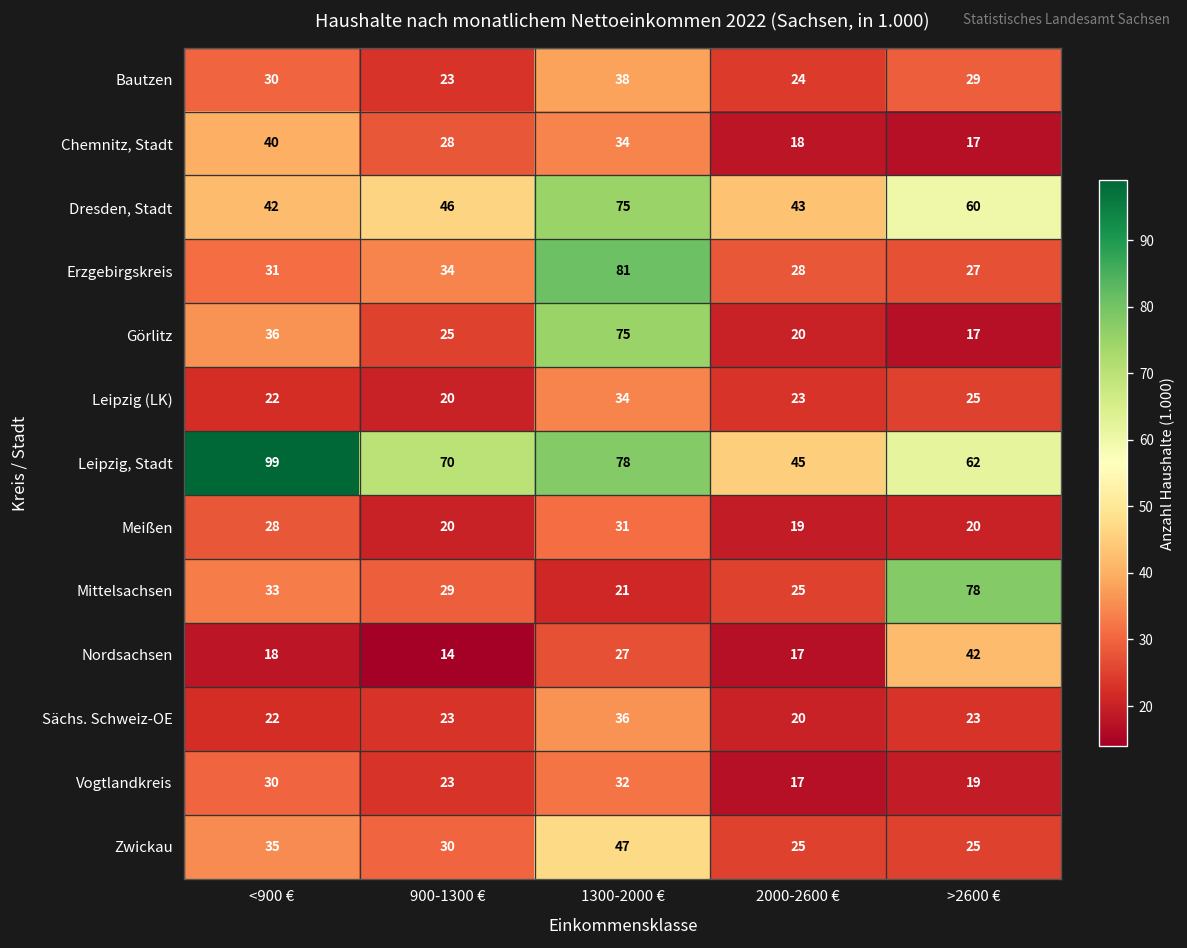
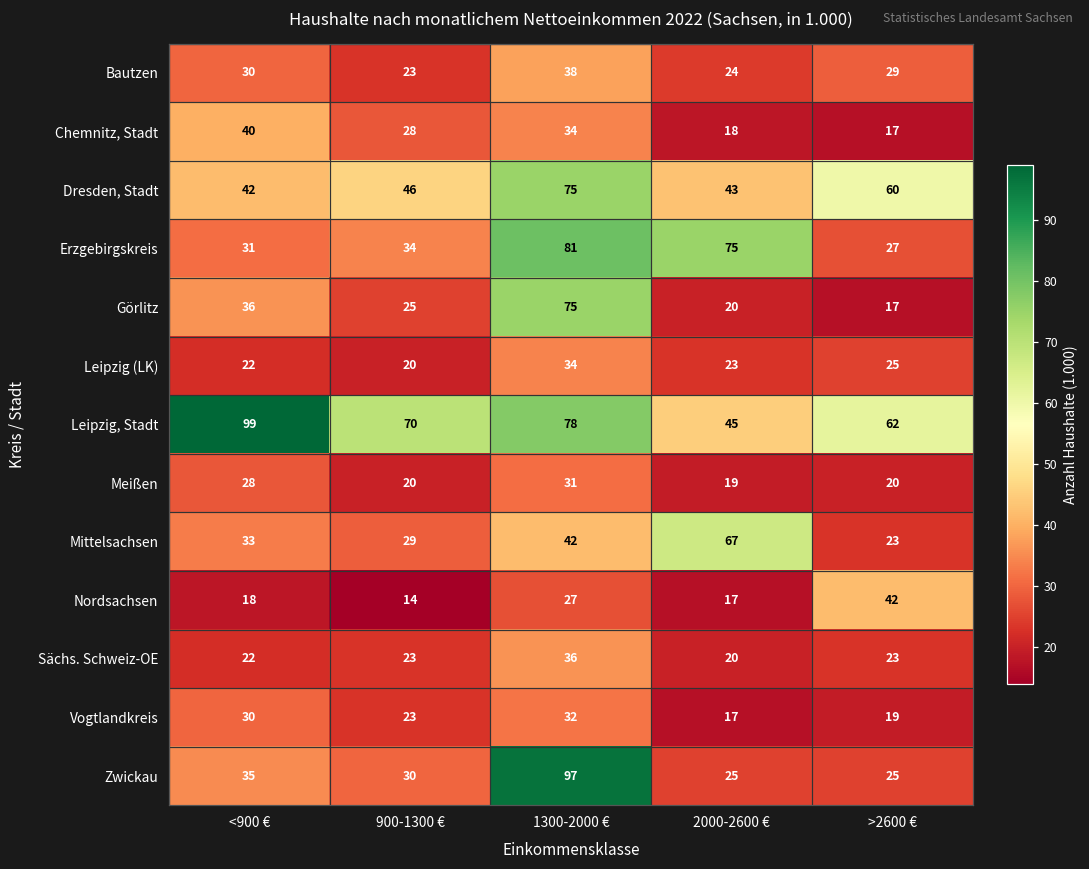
Erzgebirgskreis, 2000-2600 €: 28 -> 75
Mittelsachsen, 1300-2000 €: 21 -> 42
Mittelsachsen, 2000-2600 €: 25 -> 67
Mittelsachsen, >2600 €: 78 -> 23
Zwickau, 1300-2000 €: 47 -> 97
